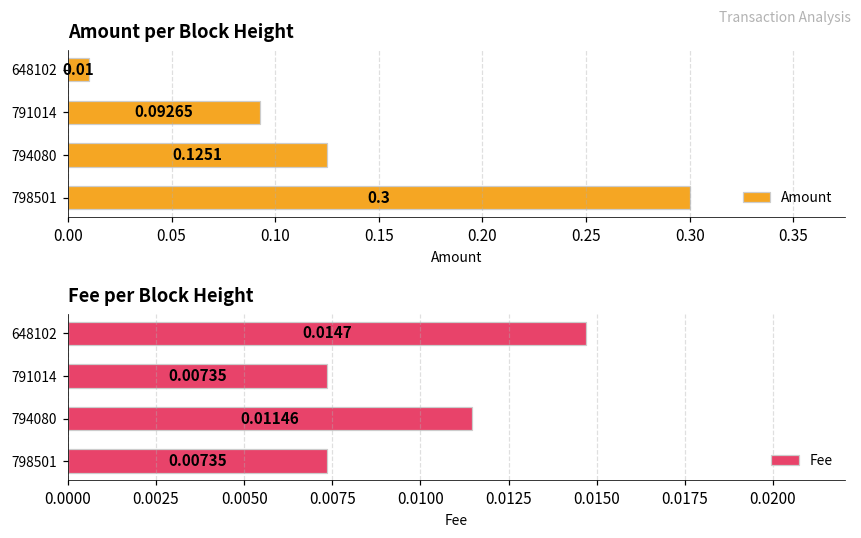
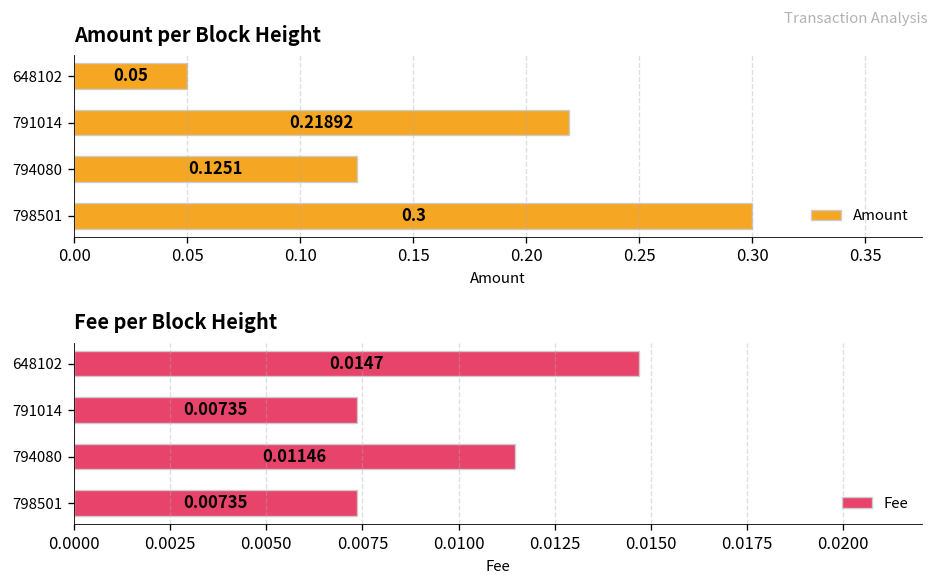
Amount per Block Height, 648102: 0.01 -> 0.05
Amount per Block Height, 791014: 0.09265 -> 0.21892
